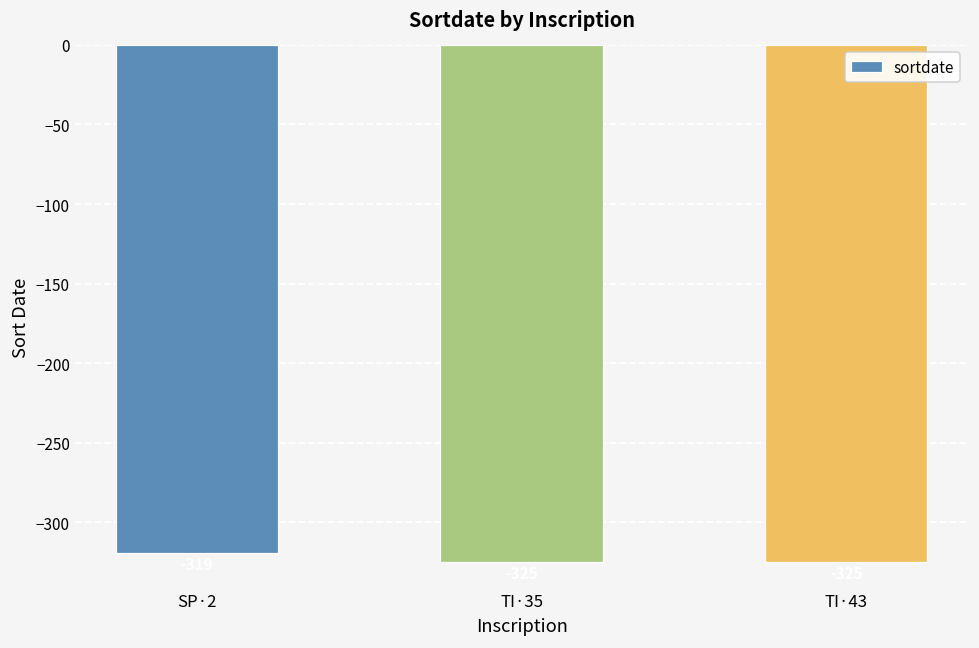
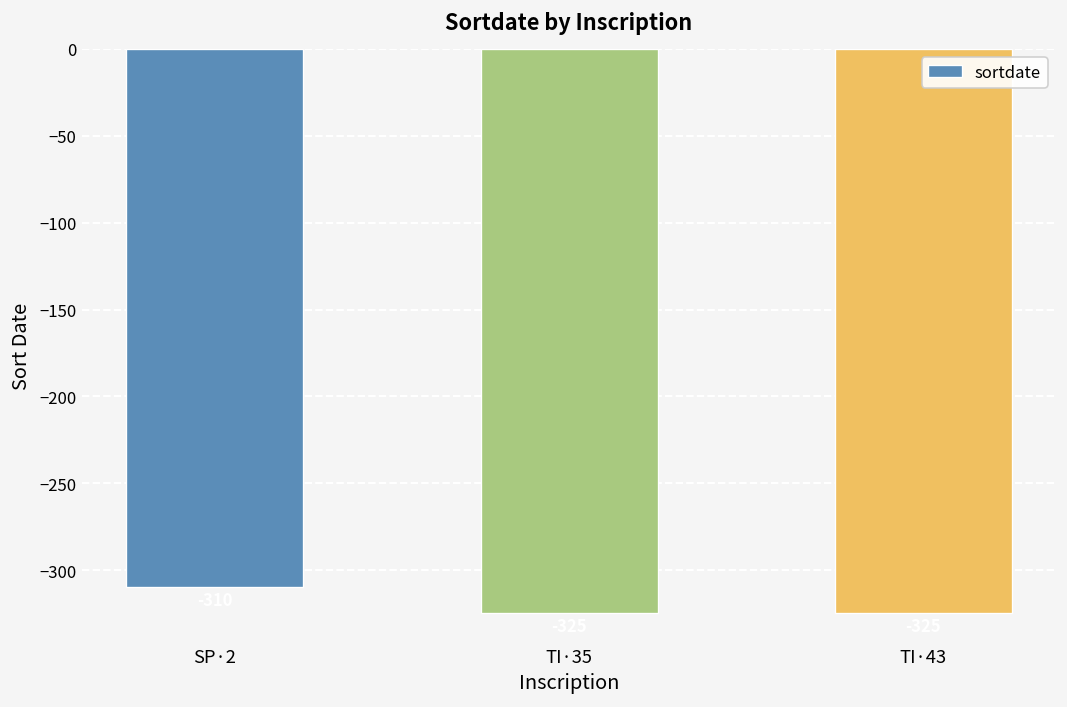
SP·2: -319 -> -310
